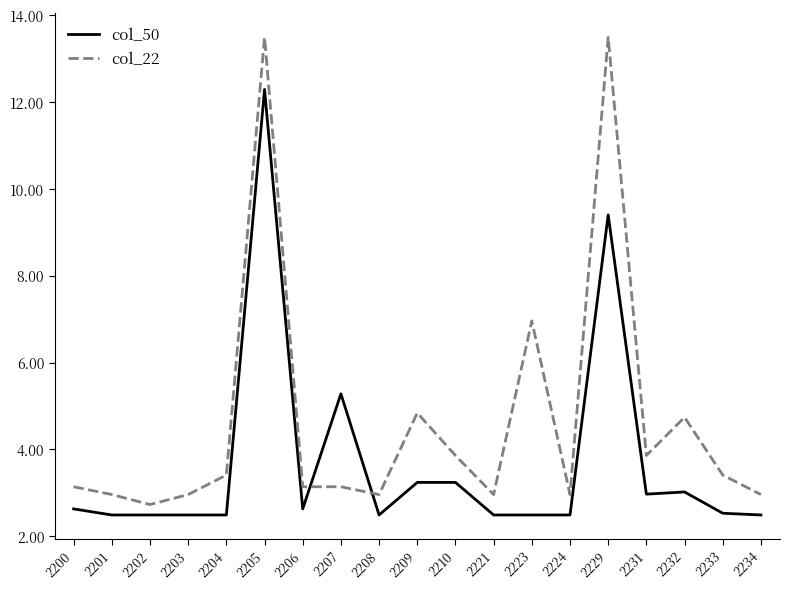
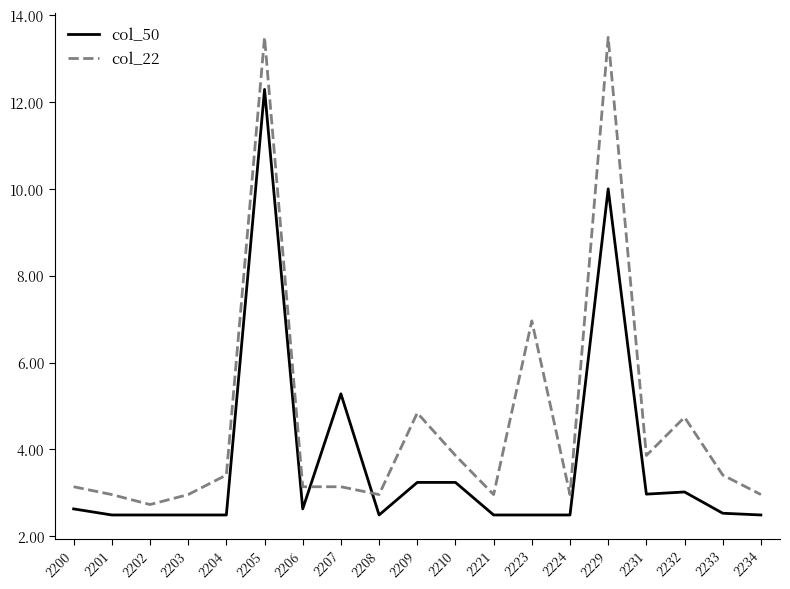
col_50, 2229: 9.4 -> 10.0
